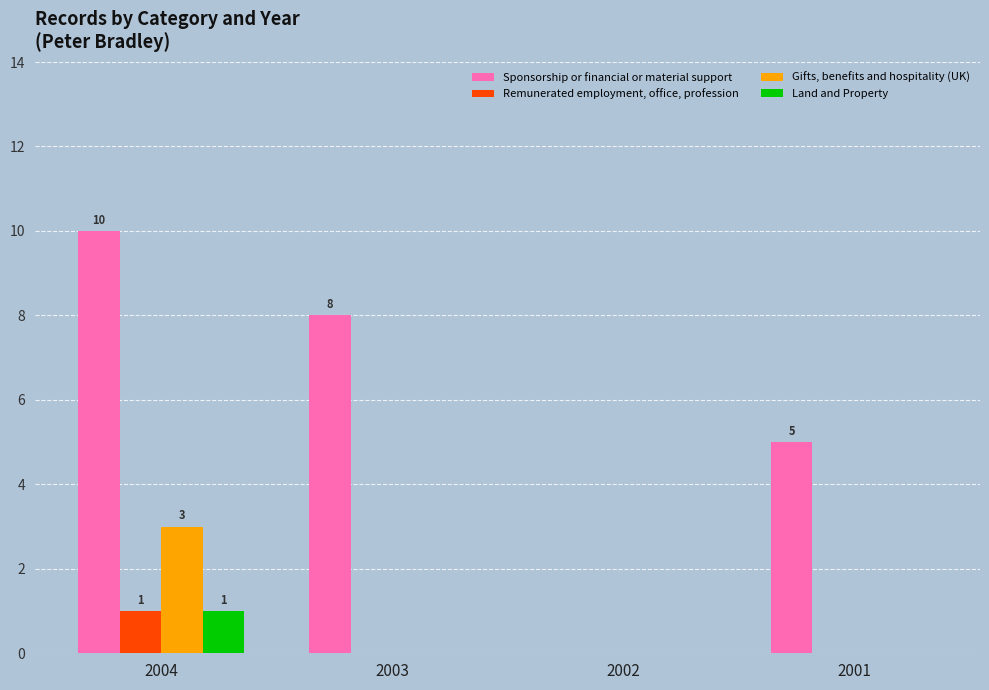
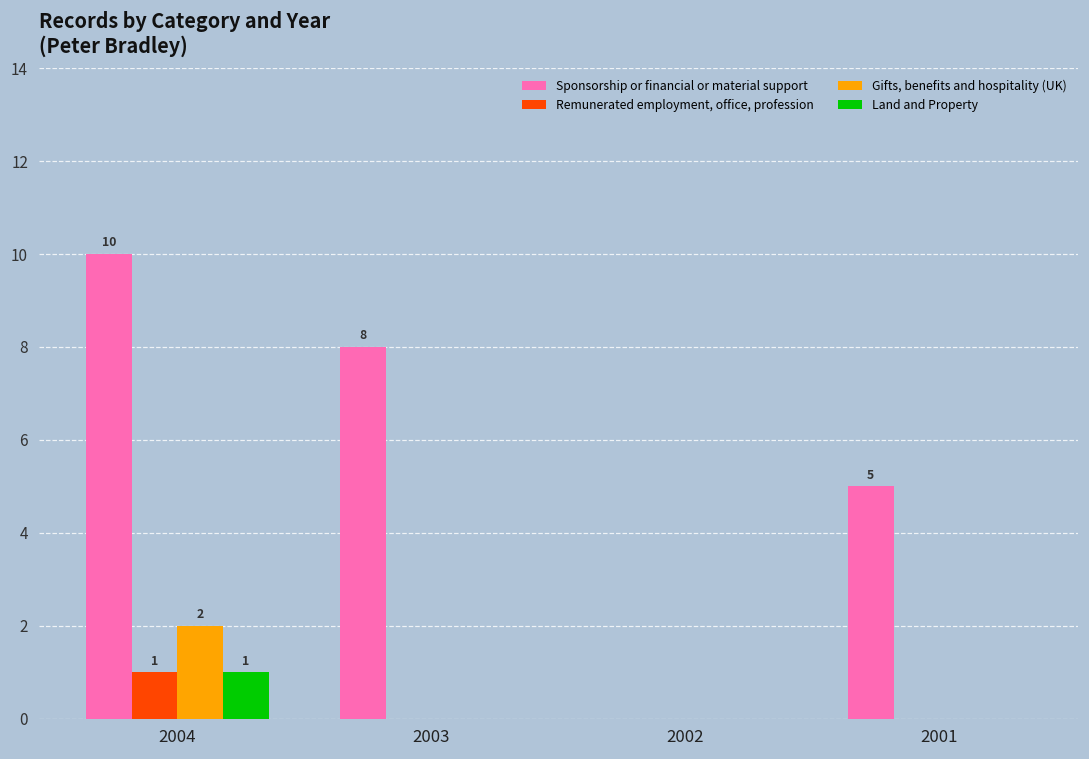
Gifts, benefits and hospitality (UK), 2004: 3 -> 2
